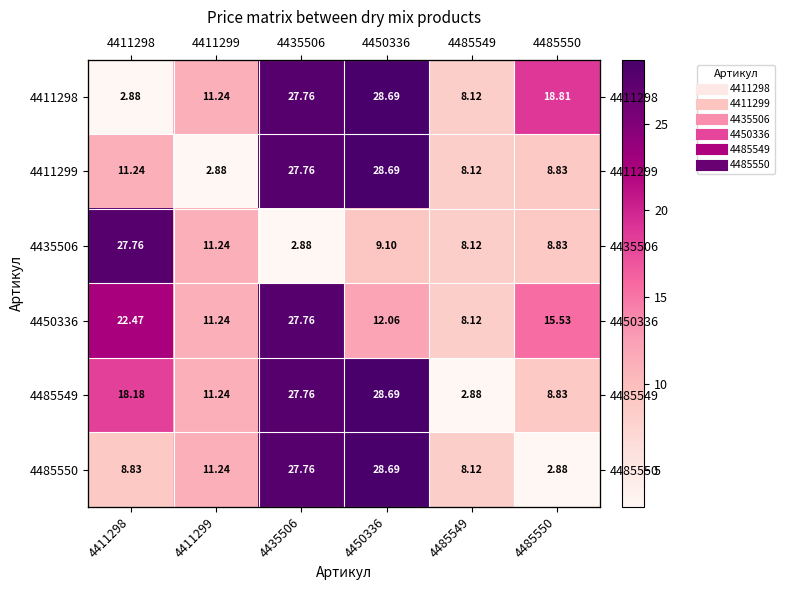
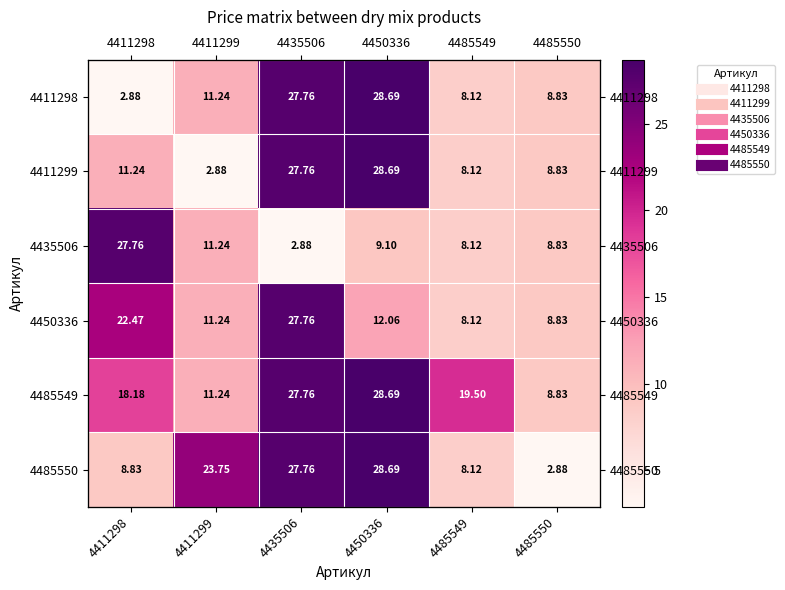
4411298, 4485550: 18.81 -> 8.83
4450336, 4485550: 15.53 -> 8.83
4485549, 4485549: 2.88 -> 19.50
4485550, 4411299: 11.24 -> 23.75
